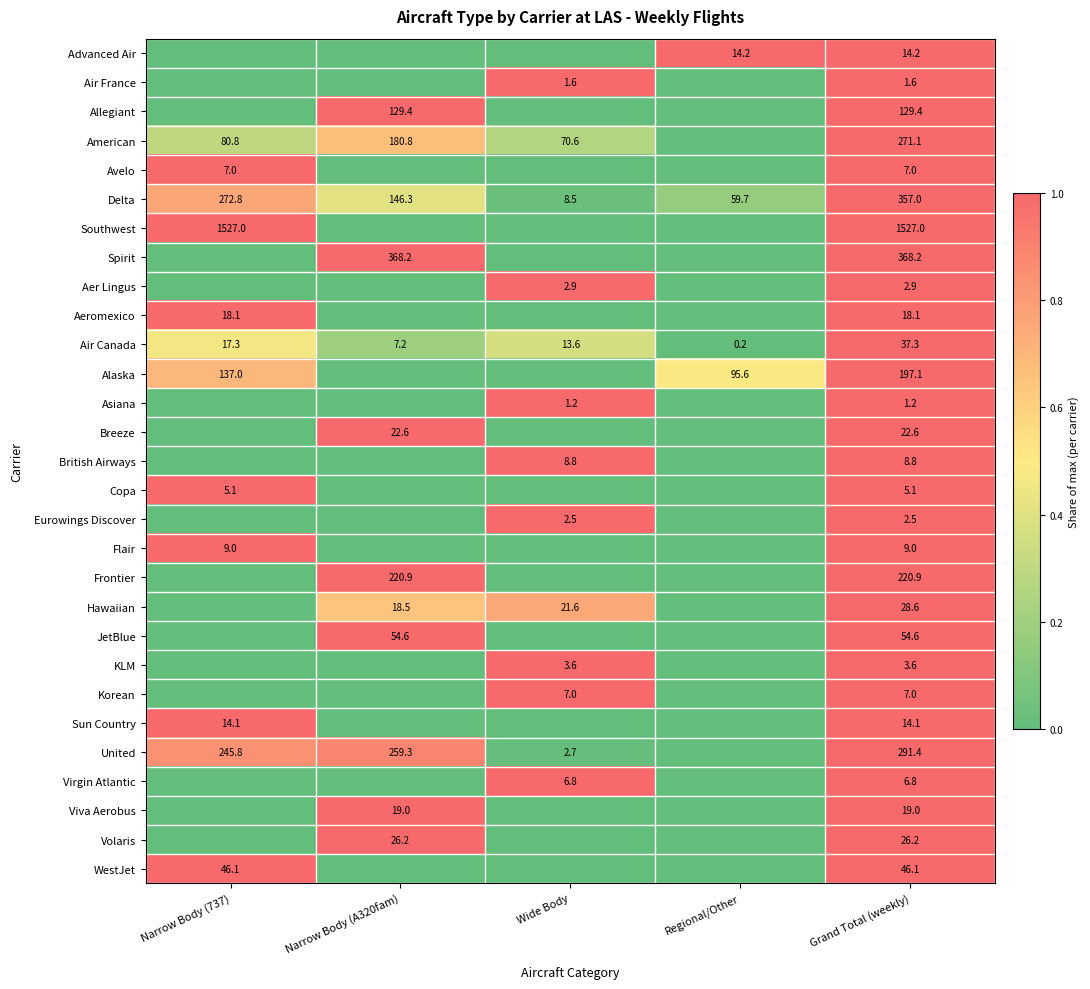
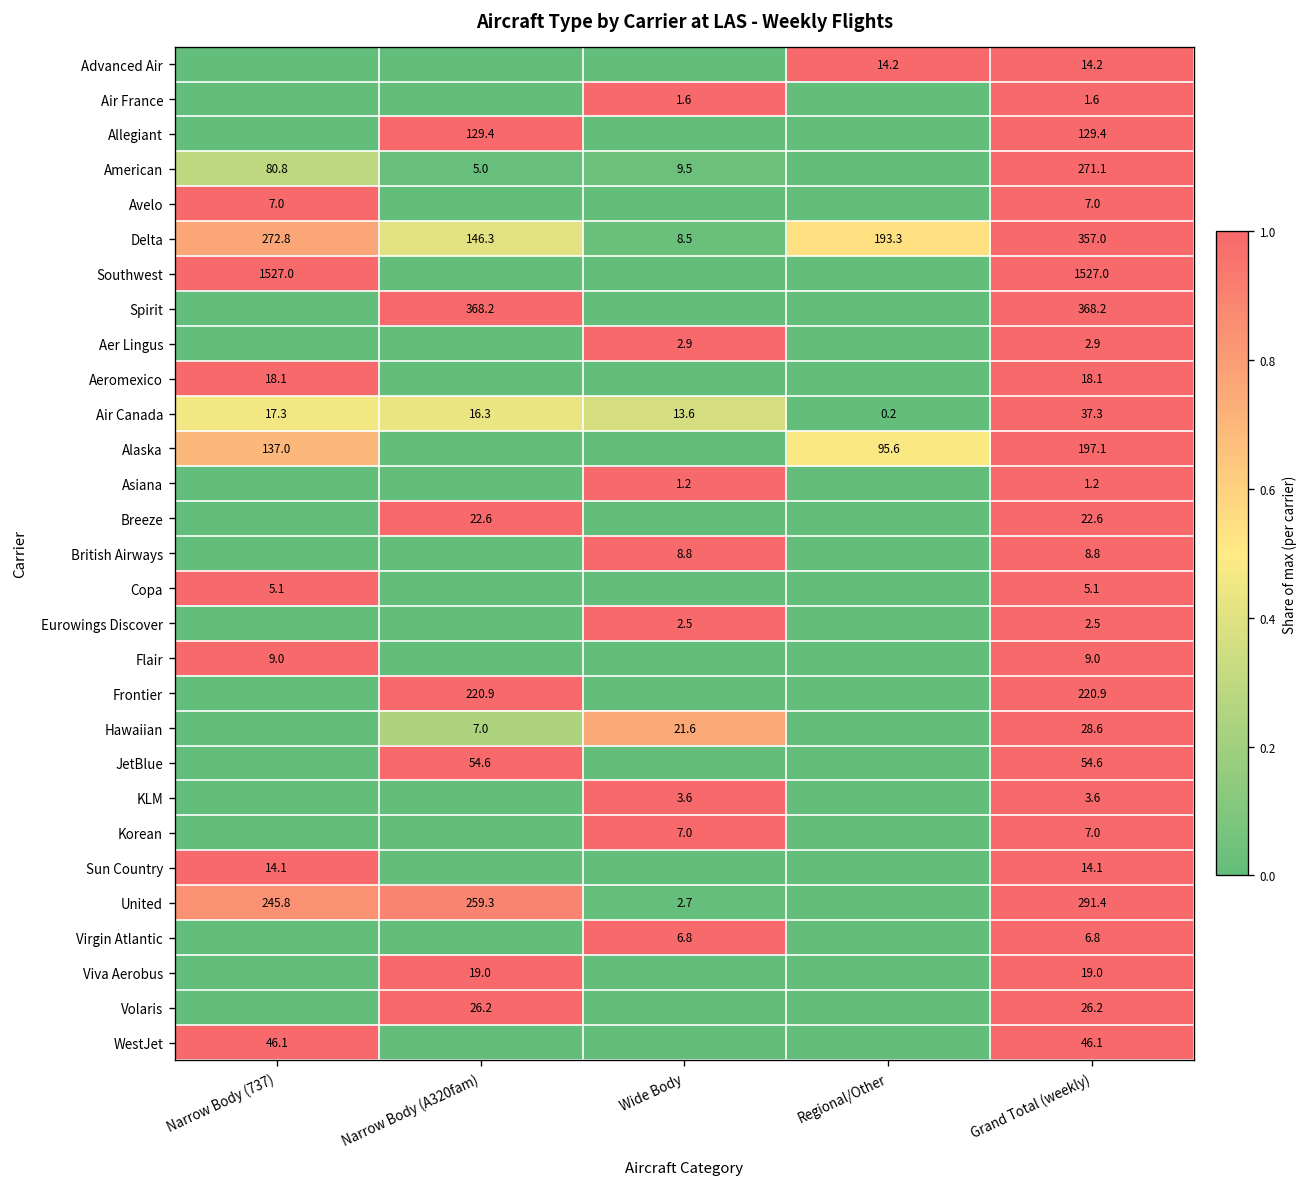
American, Narrow Body (A320fam): 180.8 -> 5.0
American, Wide Body: 70.6 -> 9.5
Delta, Regional/Other: 59.7 -> 193.3
Air Canada, Narrow Body (A320fam): 7.2 -> 16.3
Hawaiian, Narrow Body (A320fam): 18.5 -> 7.0
